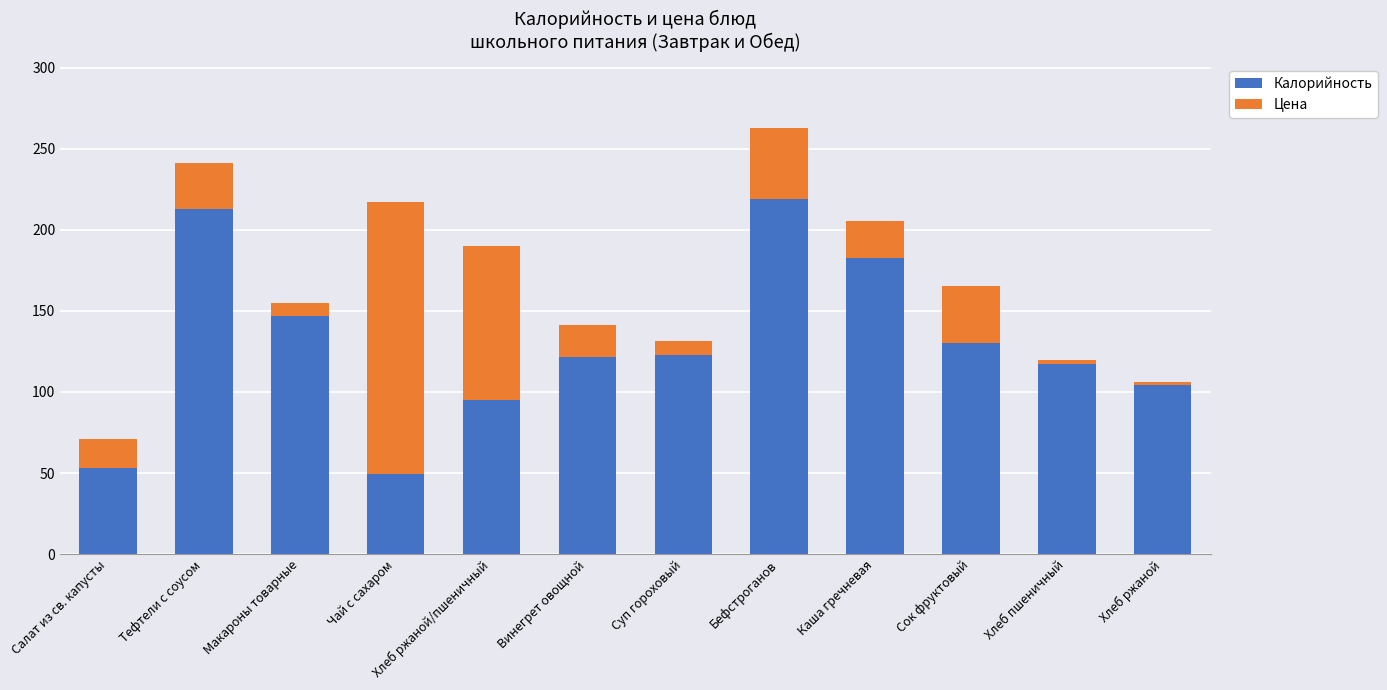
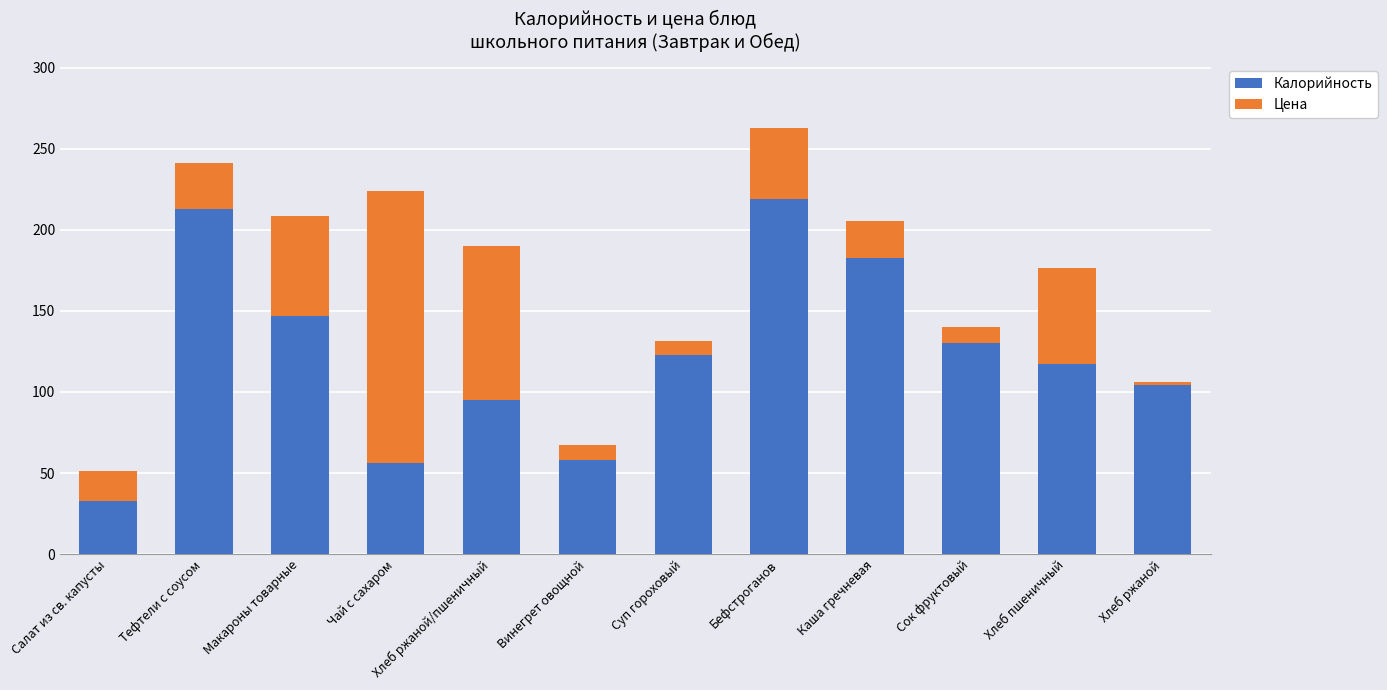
Калорийность, Салат из св. капусты: 53 -> 33
Цена, Макароны товарные: 8 -> 61
Калорийность, Чай с сахаром: 49 -> 56
Калорийность, Винегрет овощной: 122 -> 58
Цена, Винегрет овощной: 20 -> 9
Цена, Сок фруктовый: 35 -> 10
Цена, Хлеб пшеничный: 3 -> 60
